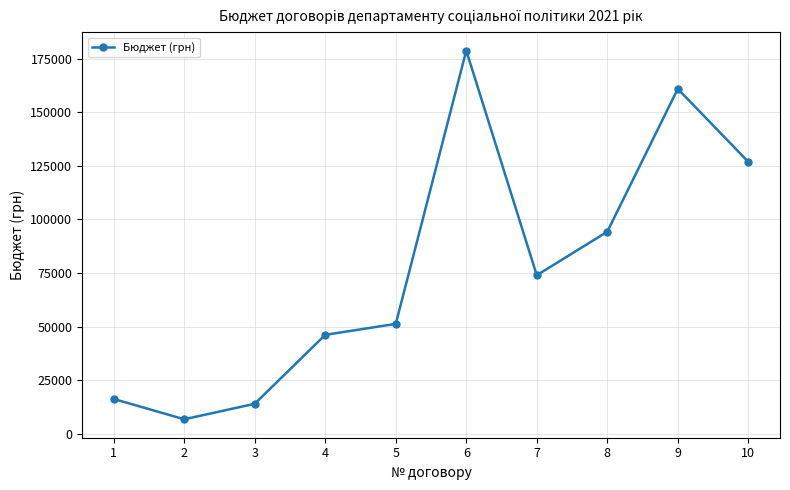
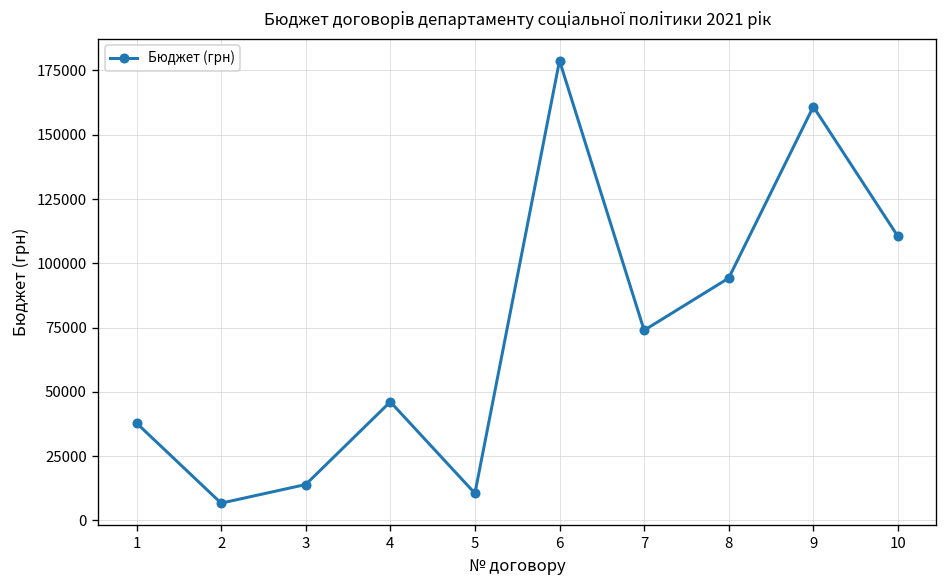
1: 16000 -> 38000
5: 51000 -> 11000
10: 127000 -> 110000
